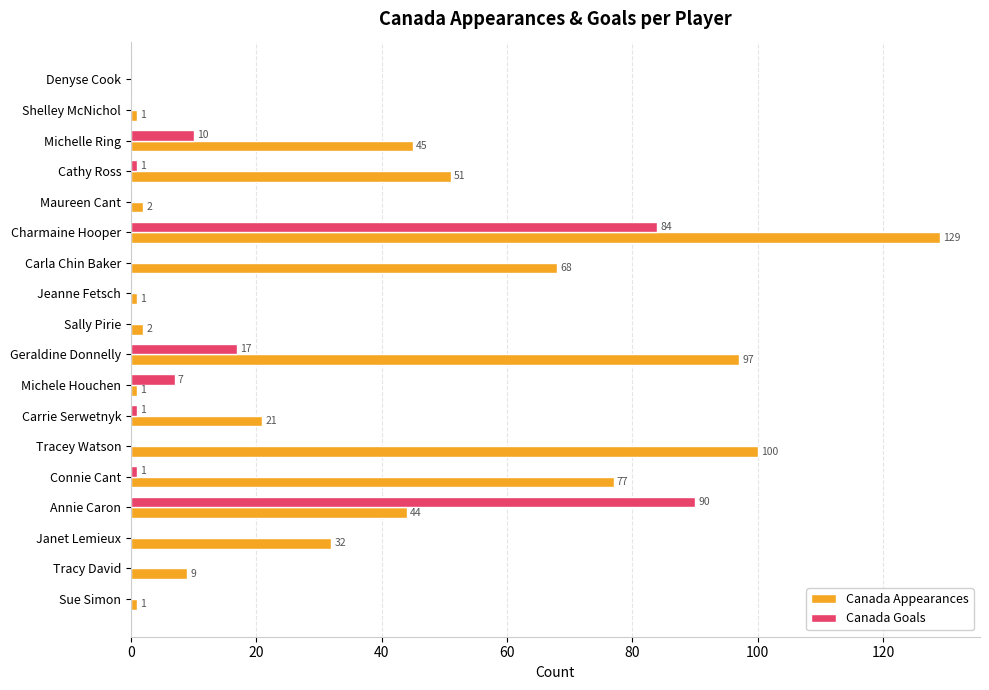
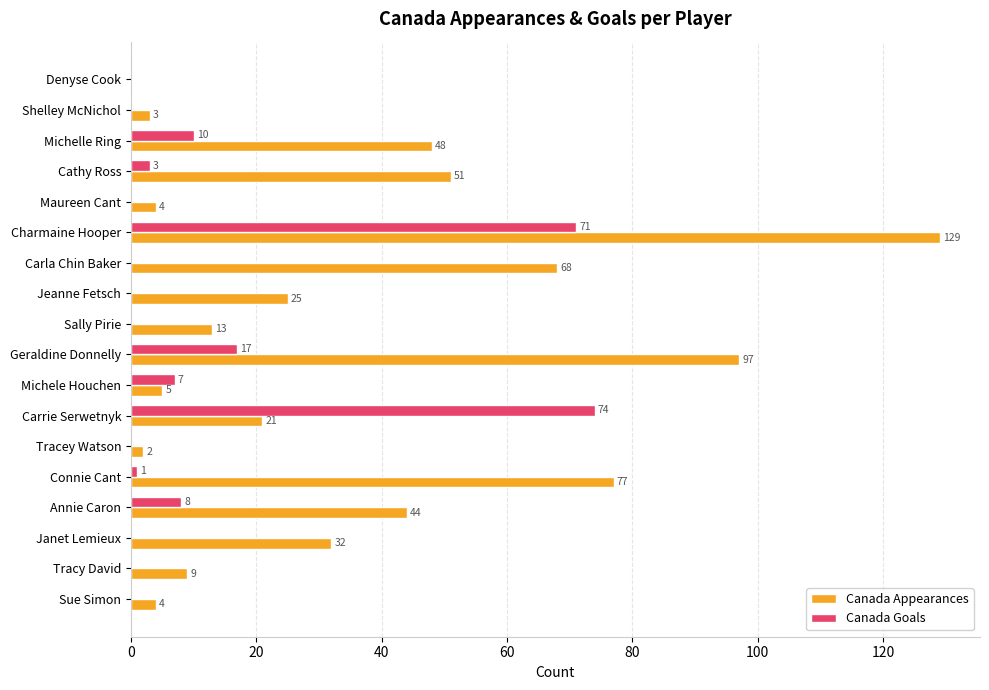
Canada Appearances, Shelley McNichol: 1 -> 3
Canada Appearances, Michelle Ring: 45 -> 48
Canada Goals, Cathy Ross: 1 -> 3
Canada Appearances, Maureen Cant: 2 -> 4
Canada Goals, Charmaine Hooper: 84 -> 71
Canada Appearances, Jeanne Fetsch: 1 -> 25
Canada Appearances, Sally Pirie: 2 -> 13
Canada Appearances, Michele Houchen: 1 -> 5
Canada Goals, Carrie Serwetnyk: 1 -> 74
Canada Appearances, Tracey Watson: 100 -> 2
Canada Goals, Annie Caron: 90 -> 8
Canada Appearances, Sue Simon: 1 -> 4
